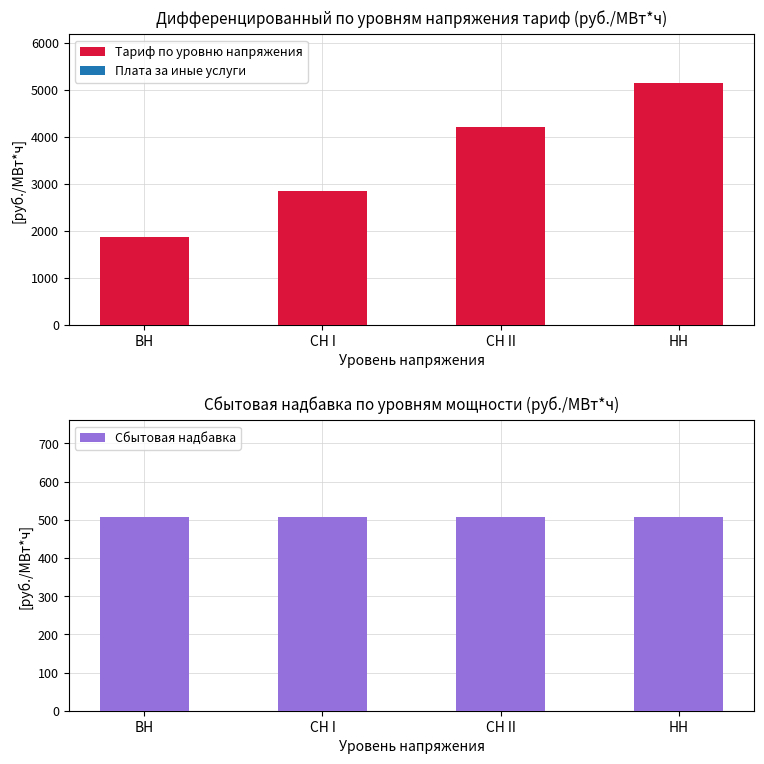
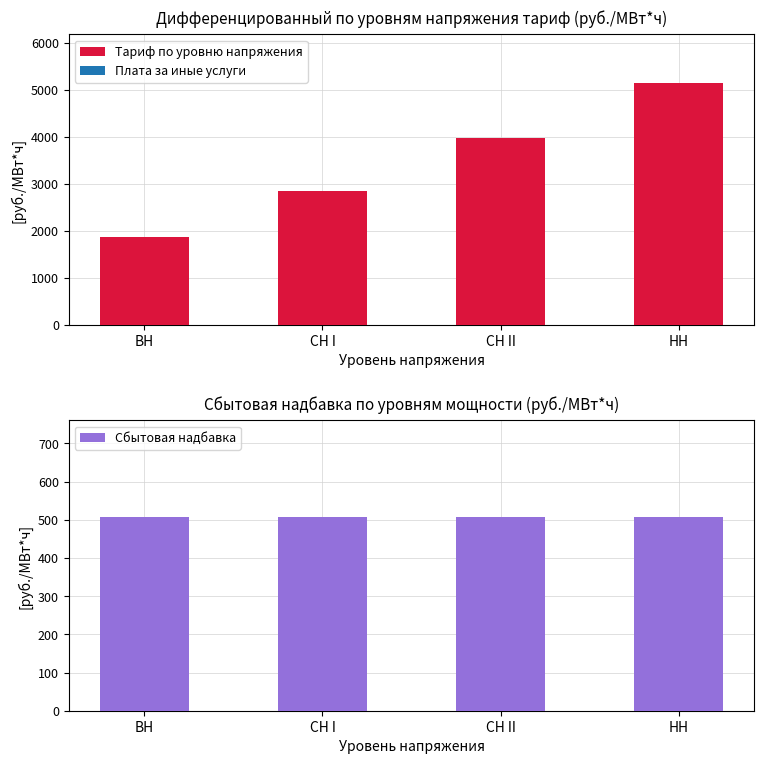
Дифференцированный по уровням напряжения тариф (руб./МВт*ч), СН II: 4200 -> 4000
